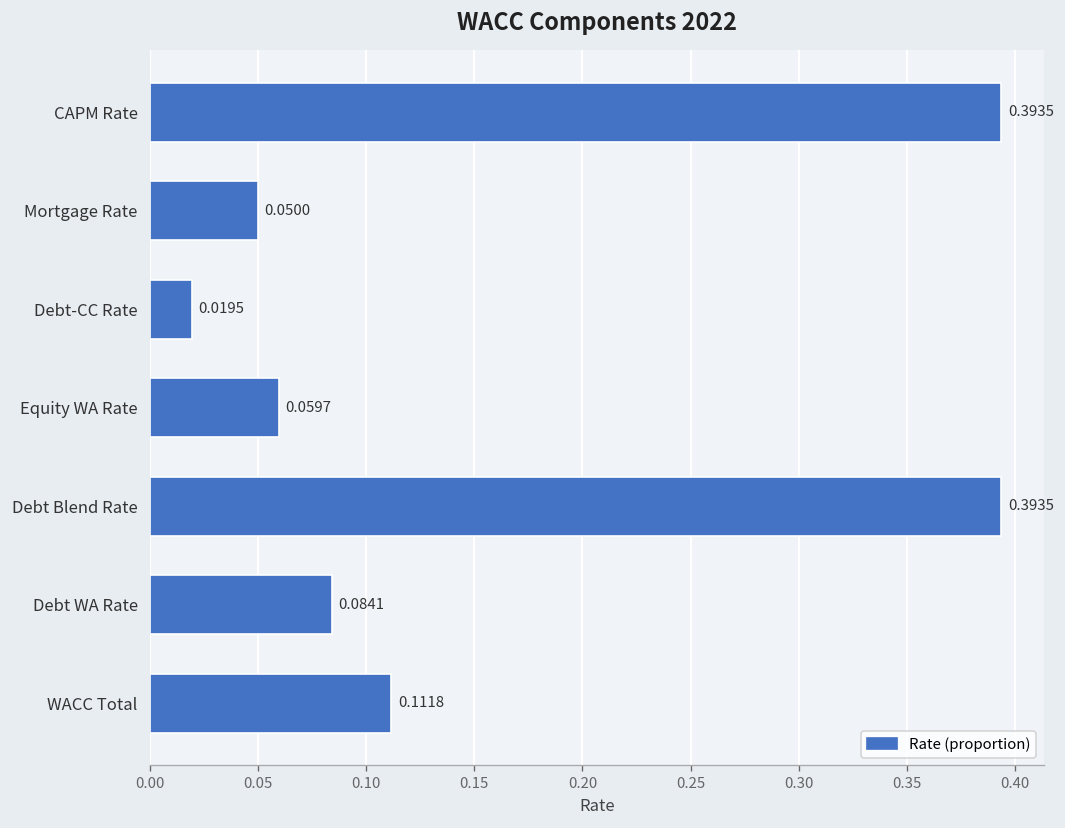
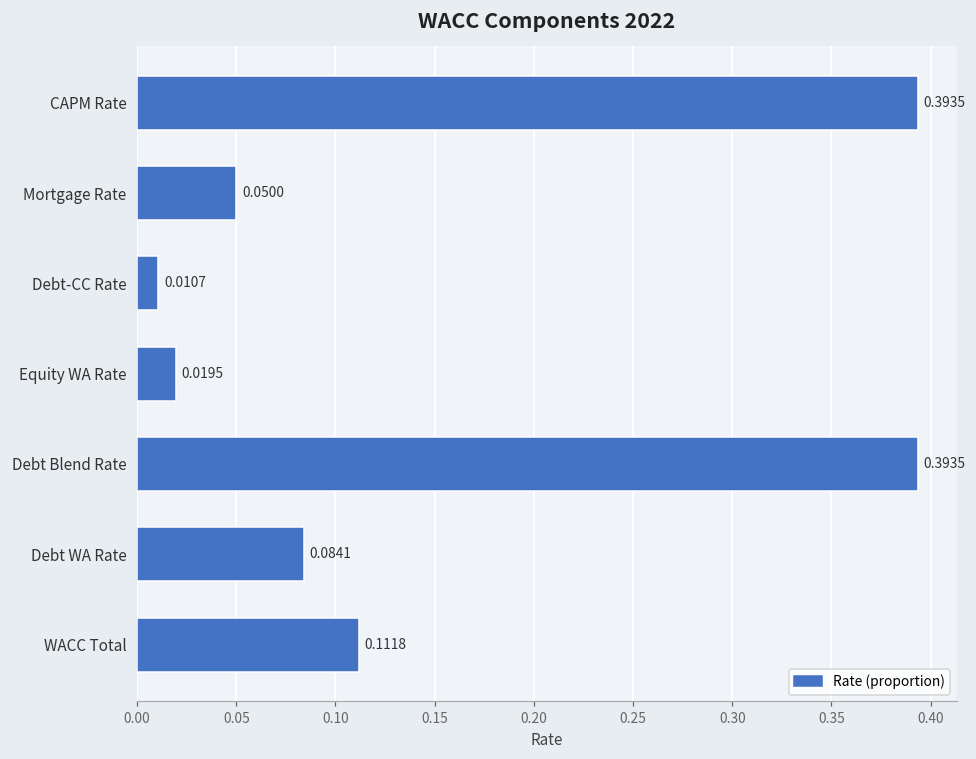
Debt-CC Rate: 0.0195 -> 0.0107
Equity WA Rate: 0.0597 -> 0.0195
